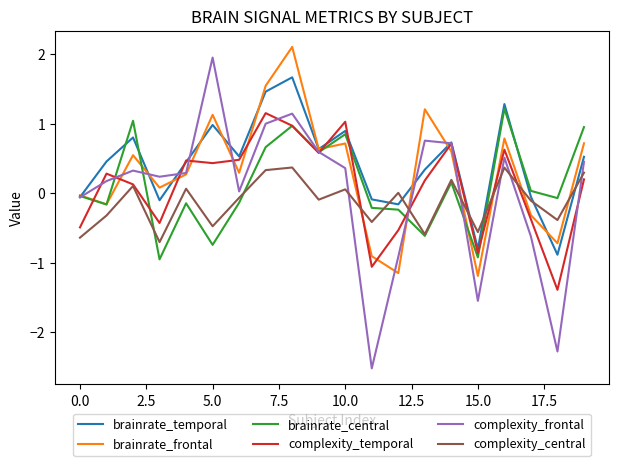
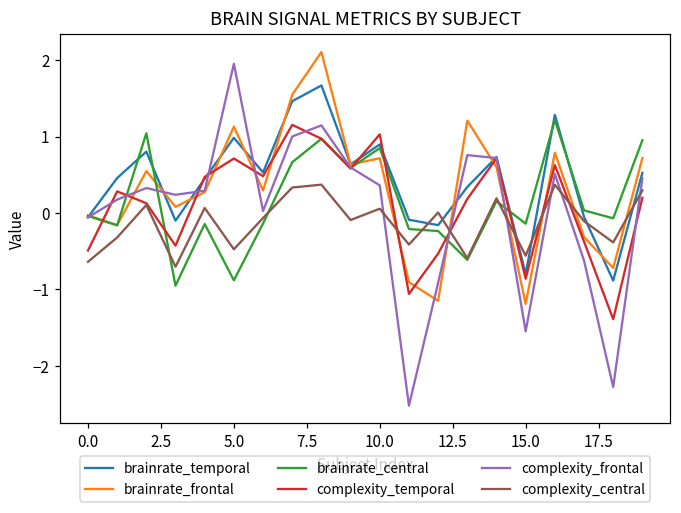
brainrate_central, 5.0: -0.7 -> -0.9
complexity_temporal, 5.0: 0.4 -> 0.7
brainrate_central, 15.0: -0.9 -> -0.1
